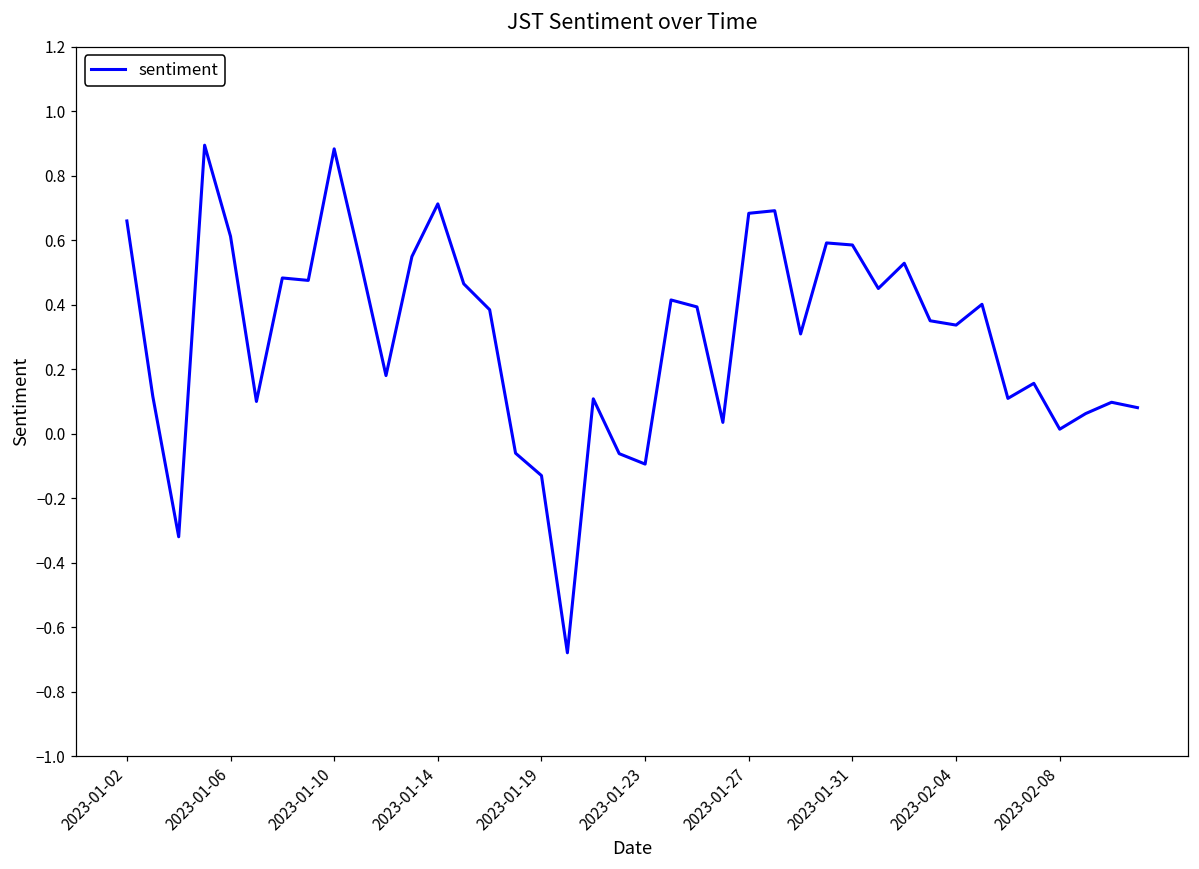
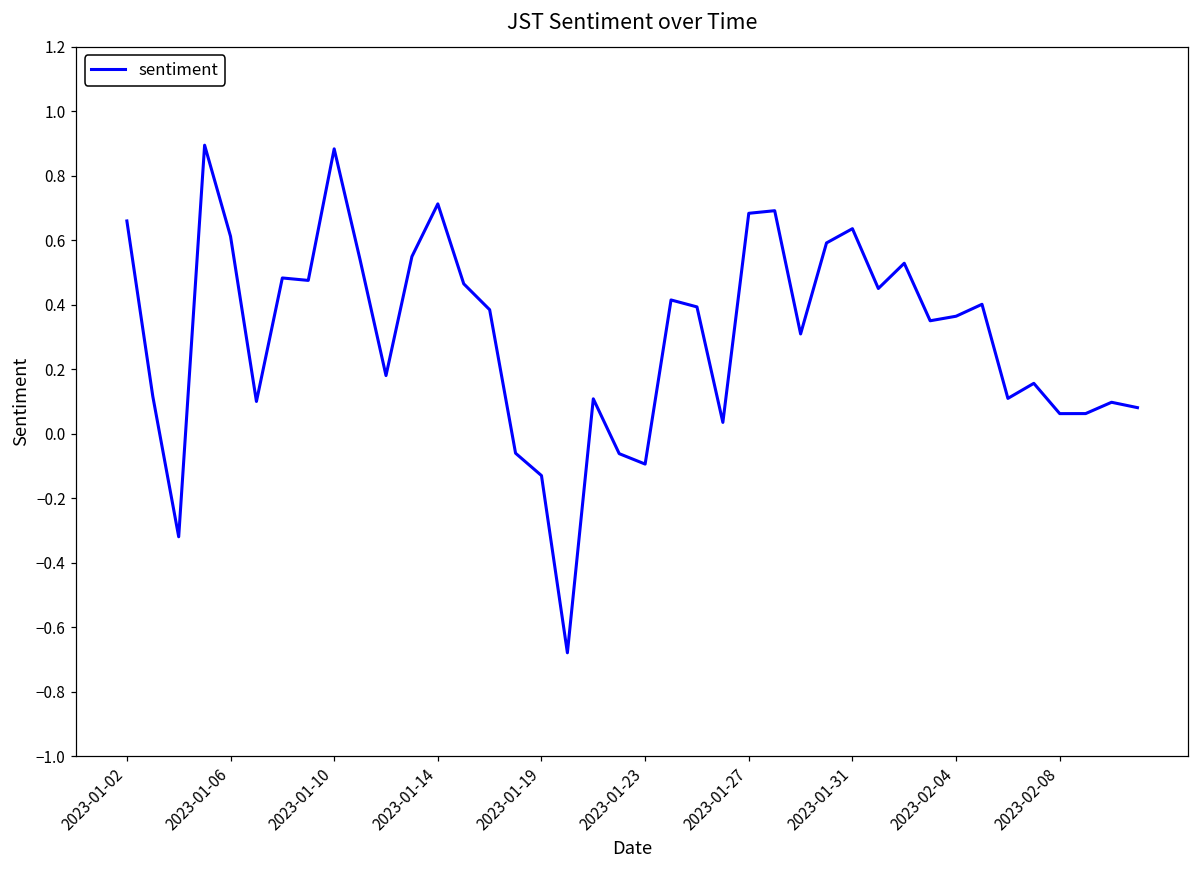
2023-01-31: 0.59 -> 0.64
2023-02-04: 0.34 -> 0.36
2023-02-08: 0.01 -> 0.06
